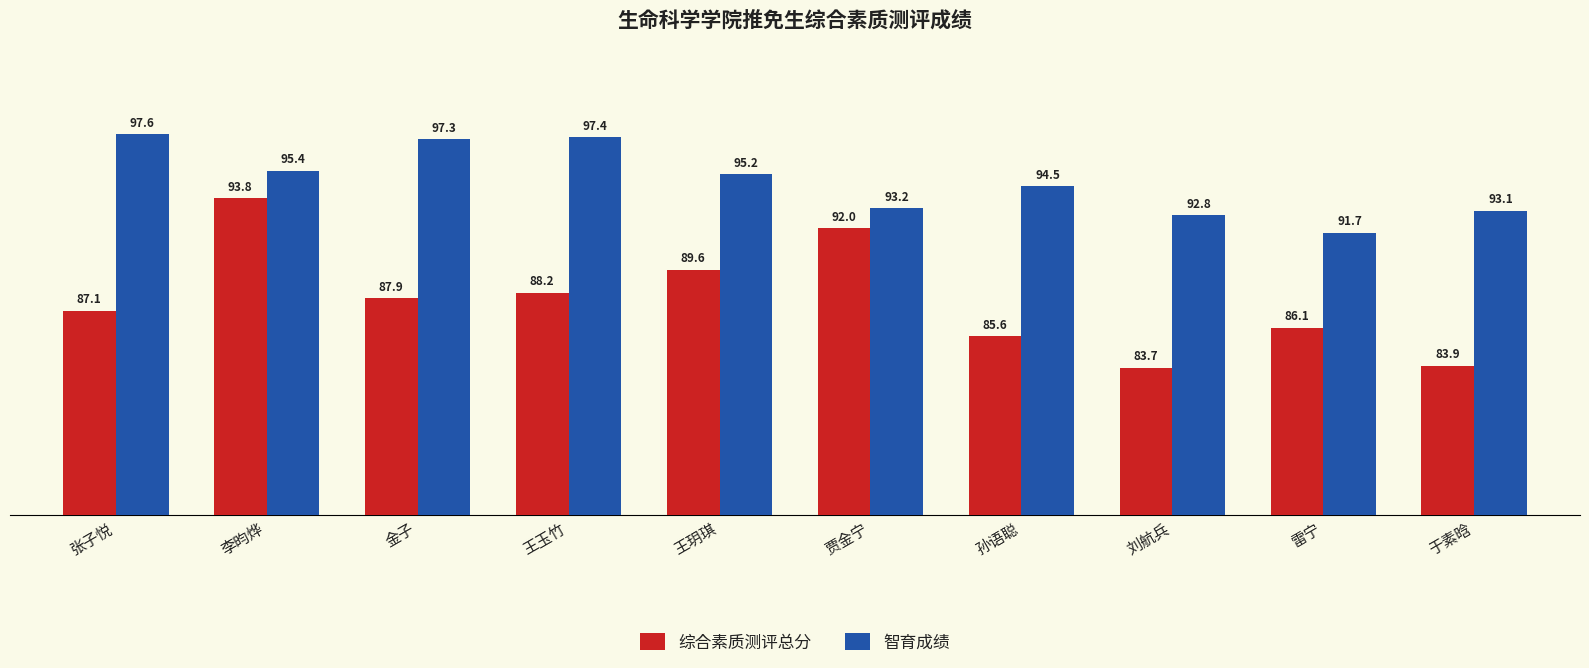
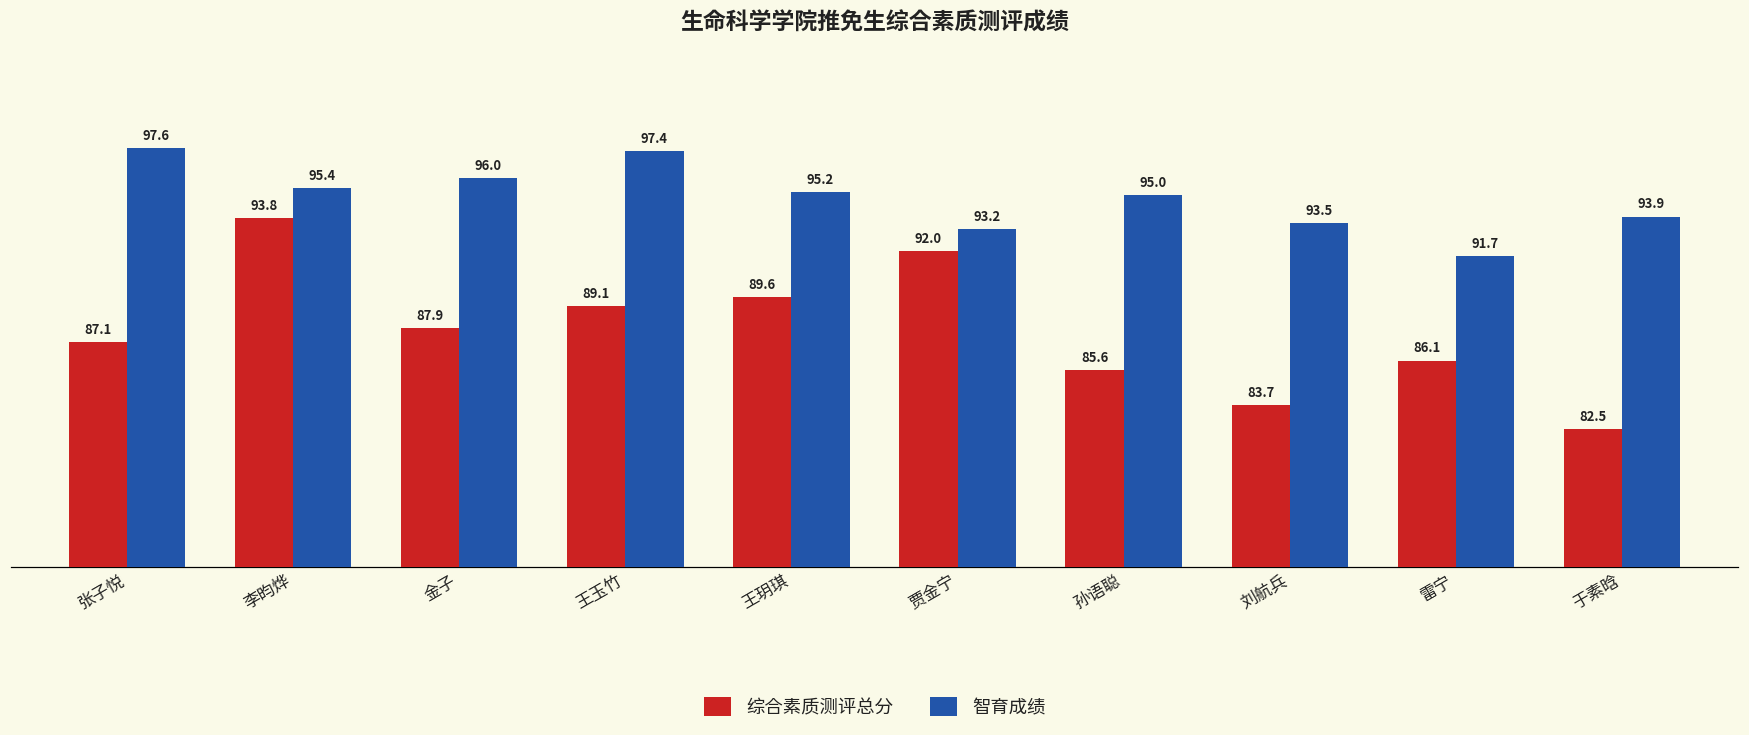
智育成绩, 金子: 97.3 -> 96.0
综合素质测评总分, 王玉竹: 88.2 -> 89.1
智育成绩, 孙语聪: 94.5 -> 95.0
智育成绩, 刘航兵: 92.8 -> 93.5
综合素质测评总分, 于素晗: 83.9 -> 82.5
智育成绩, 于素晗: 93.1 -> 93.9
